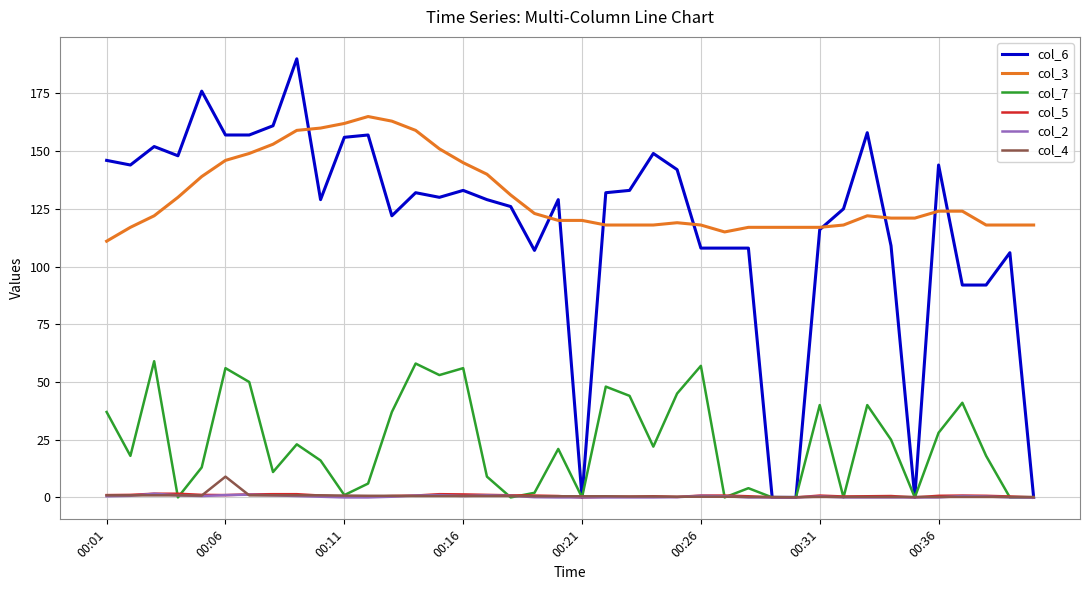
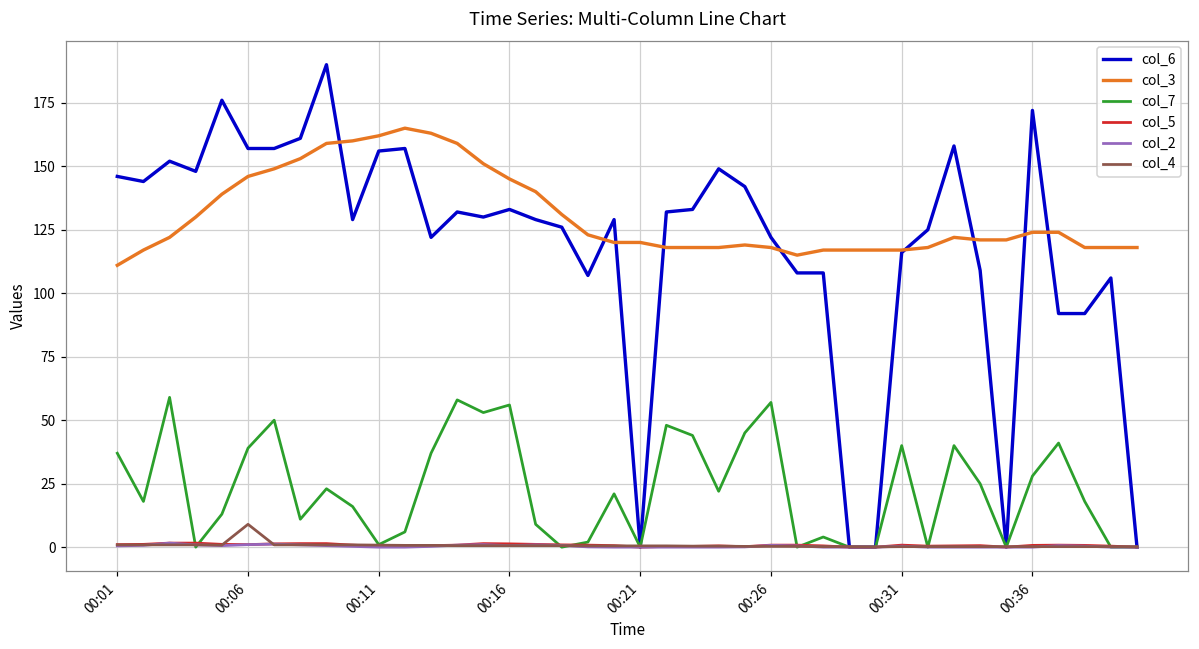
col_7, 00:06: 56 -> 39
col_6, 00:26: 108 -> 122
col_6, 00:36: 144 -> 172
